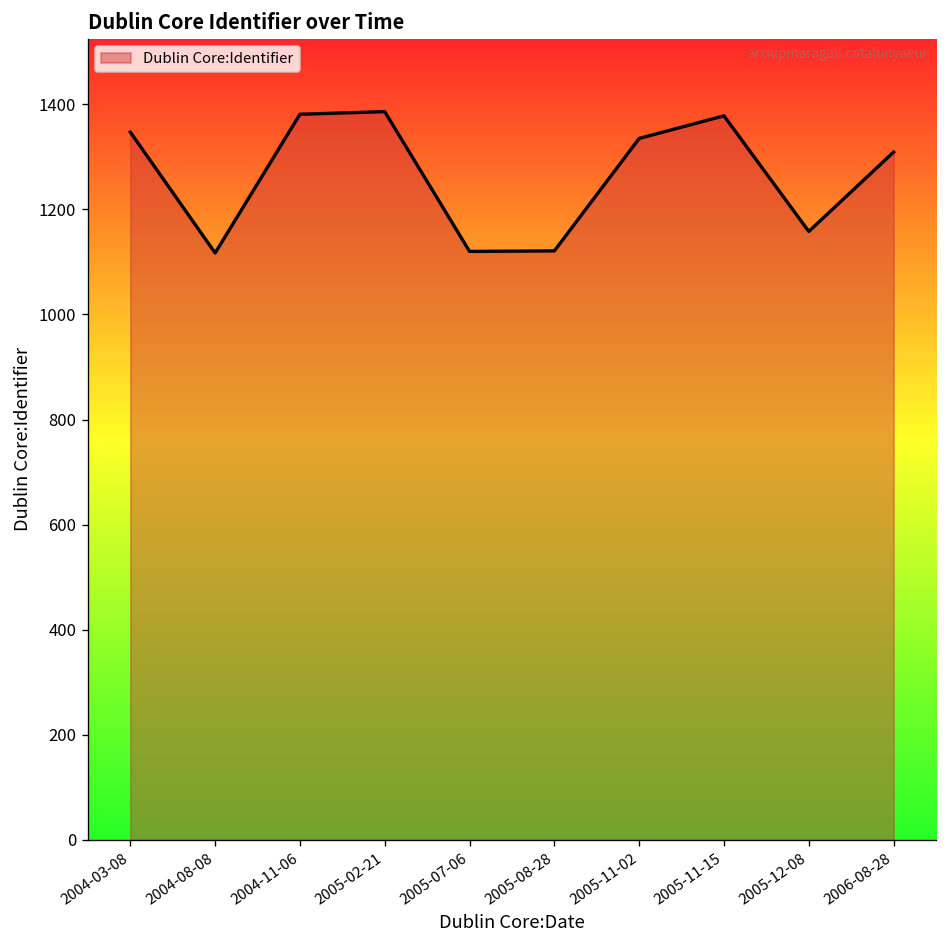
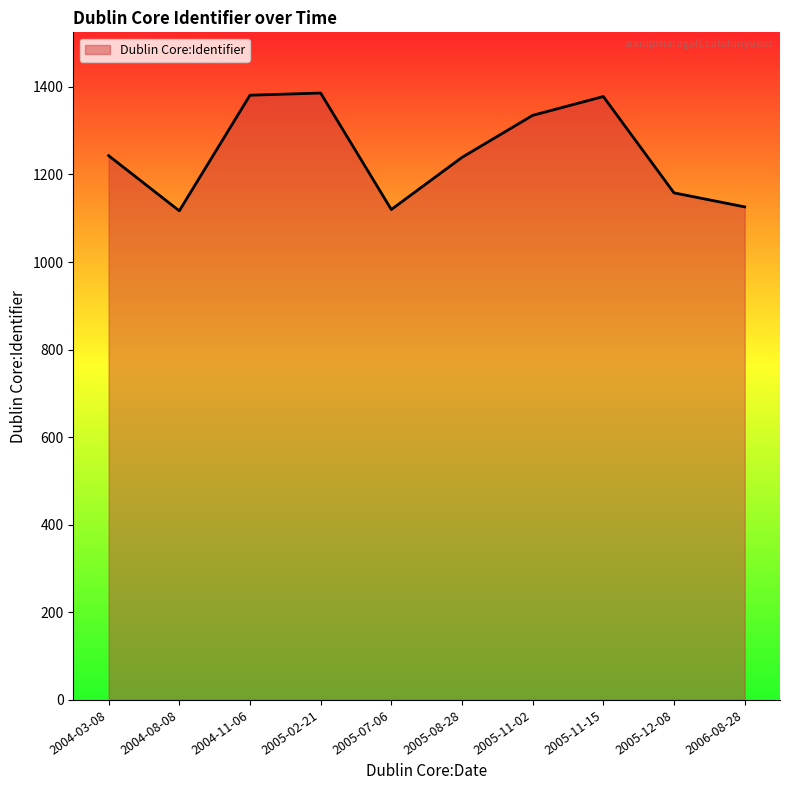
2004-03-08: 1350 -> 1240
2005-08-28: 1120 -> 1240
2006-08-28: 1310 -> 1130
